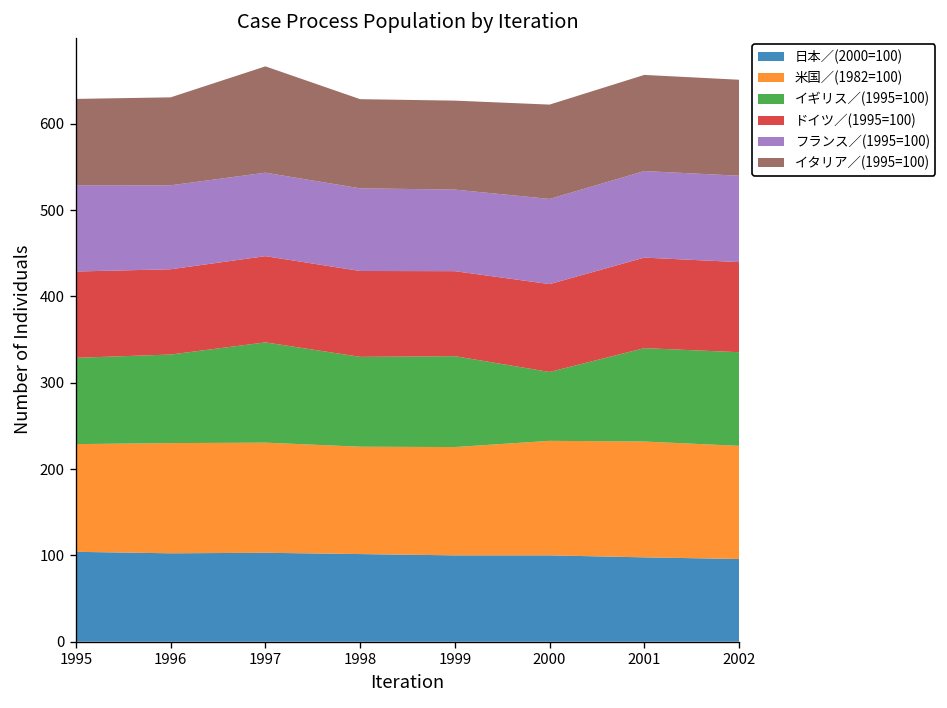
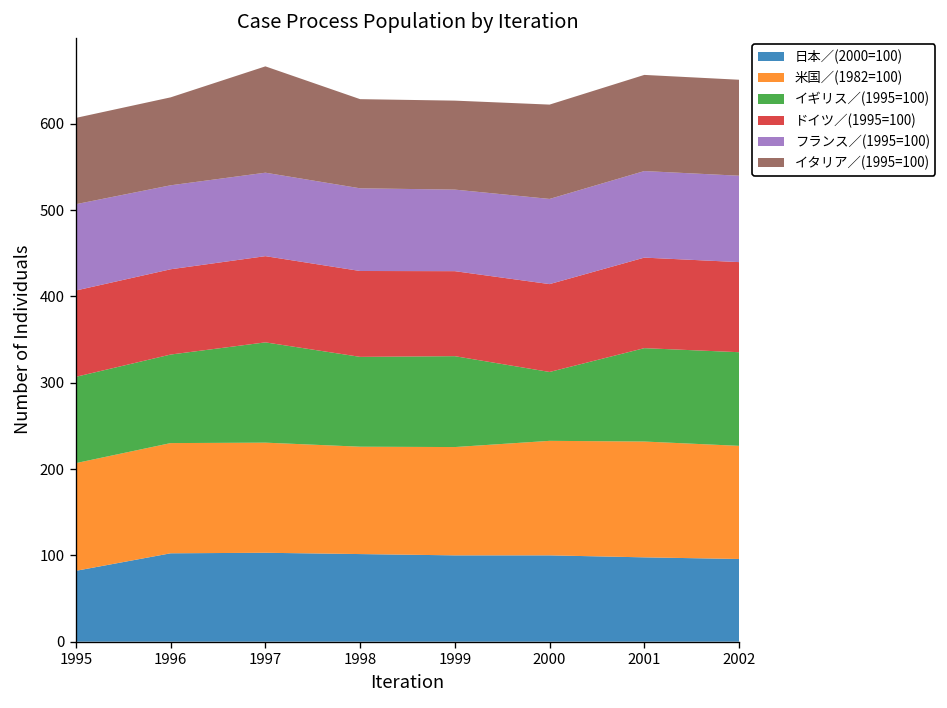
日本／(2000=100), 1995: 100 -> 80
